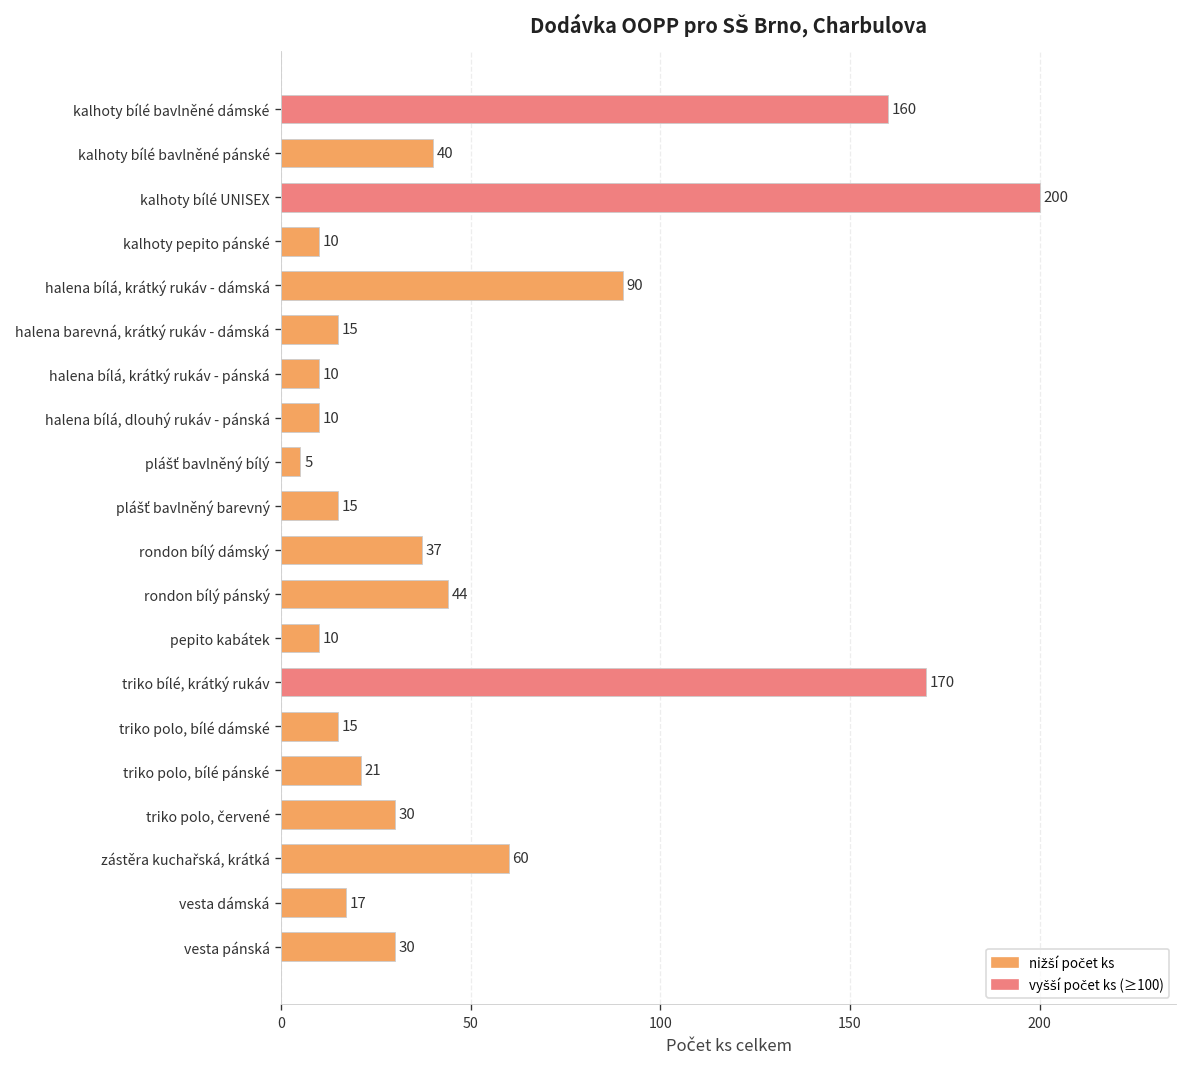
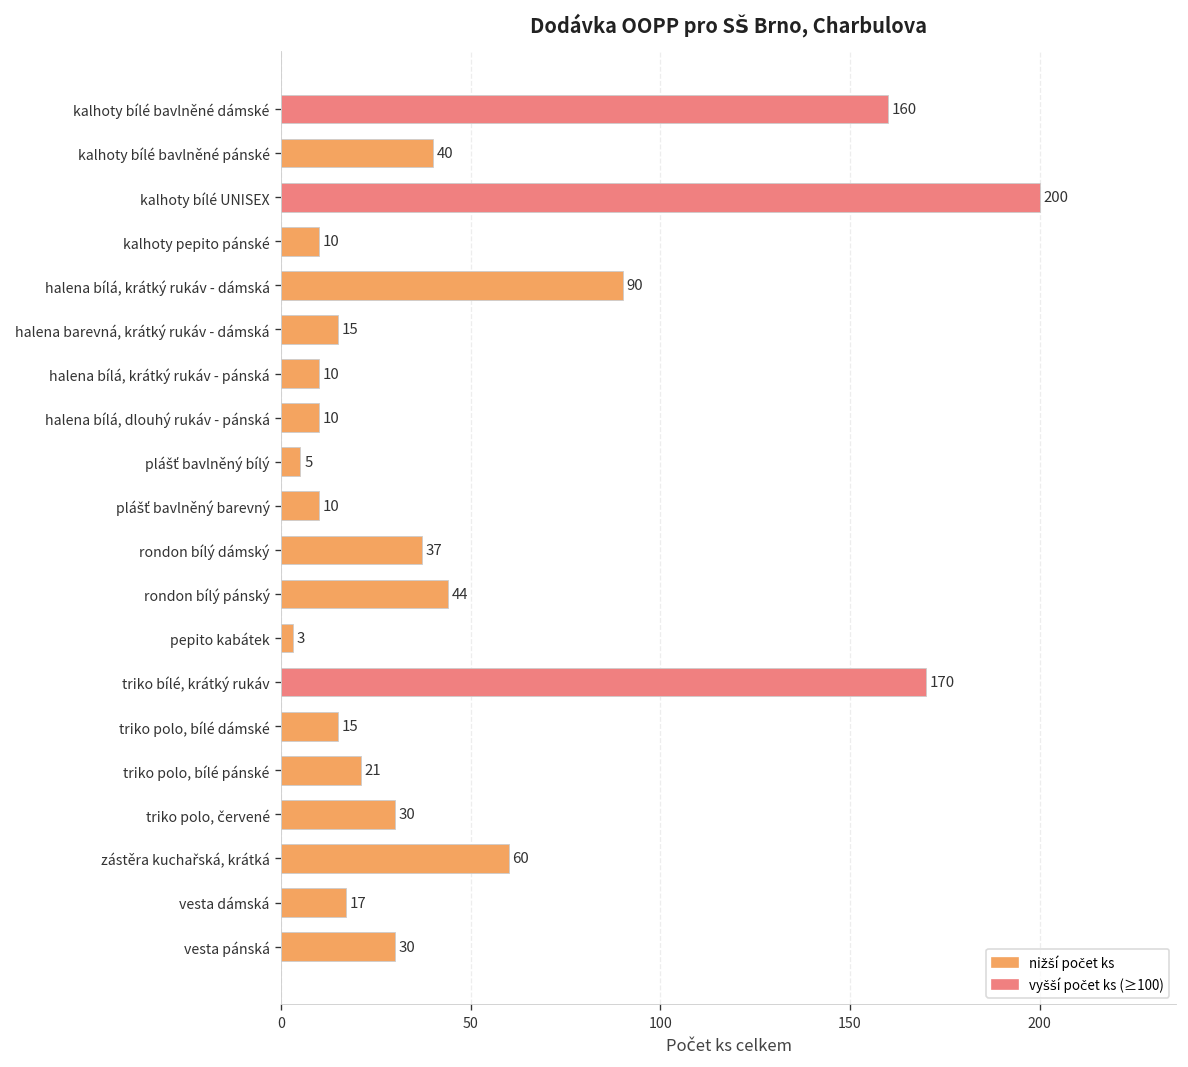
plášť bavlněný barevný: 15 -> 10
pepito kabátek: 10 -> 3
